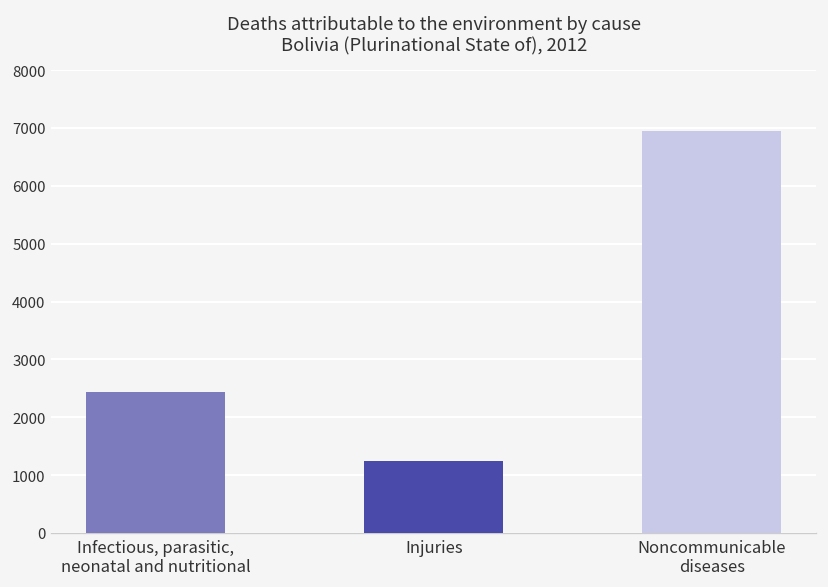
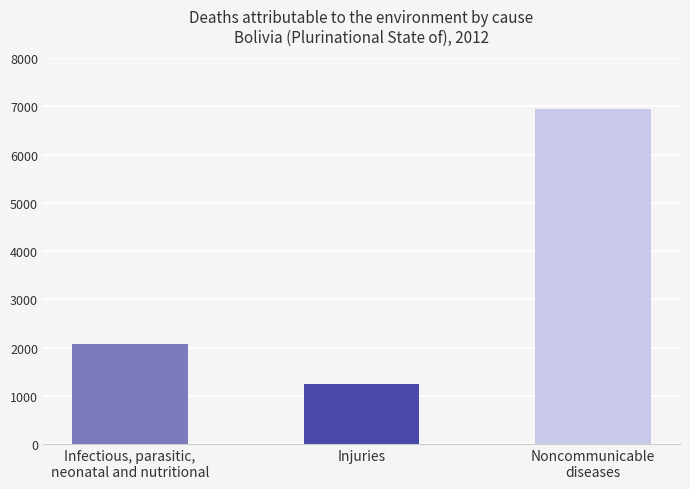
Infectious, parasitic, neonatal and nutritional: 2400 -> 2100
